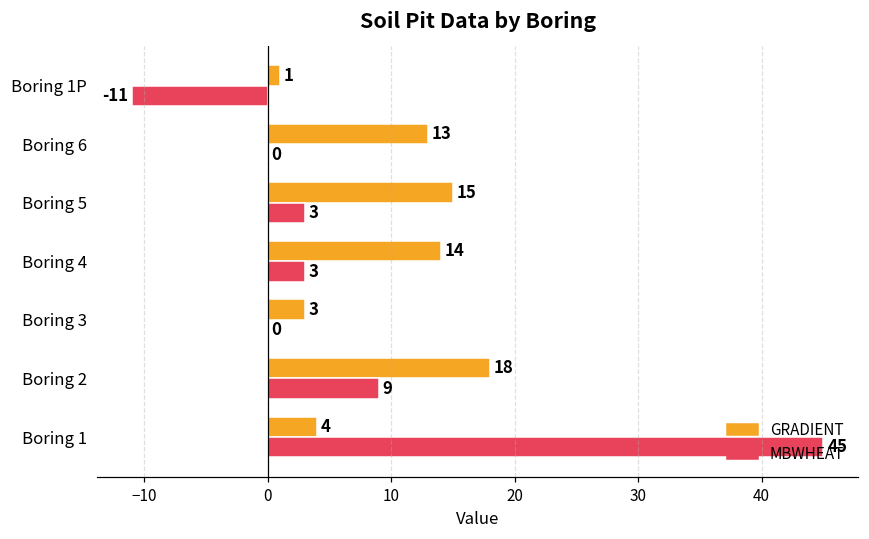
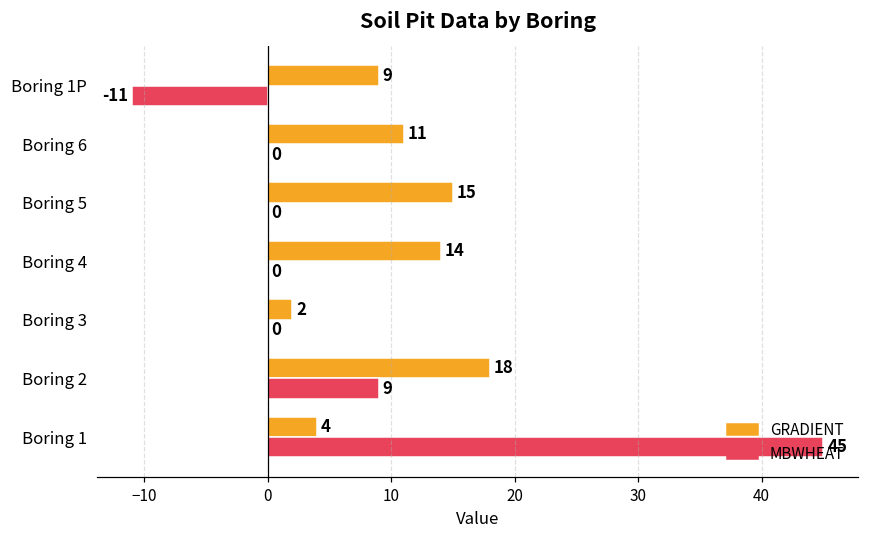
GRADIENT, Boring 1P: 1 -> 9
GRADIENT, Boring 6: 13 -> 11
MBWHEAT, Boring 5: 3 -> 0
MBWHEAT, Boring 4: 3 -> 0
GRADIENT, Boring 3: 3 -> 2
